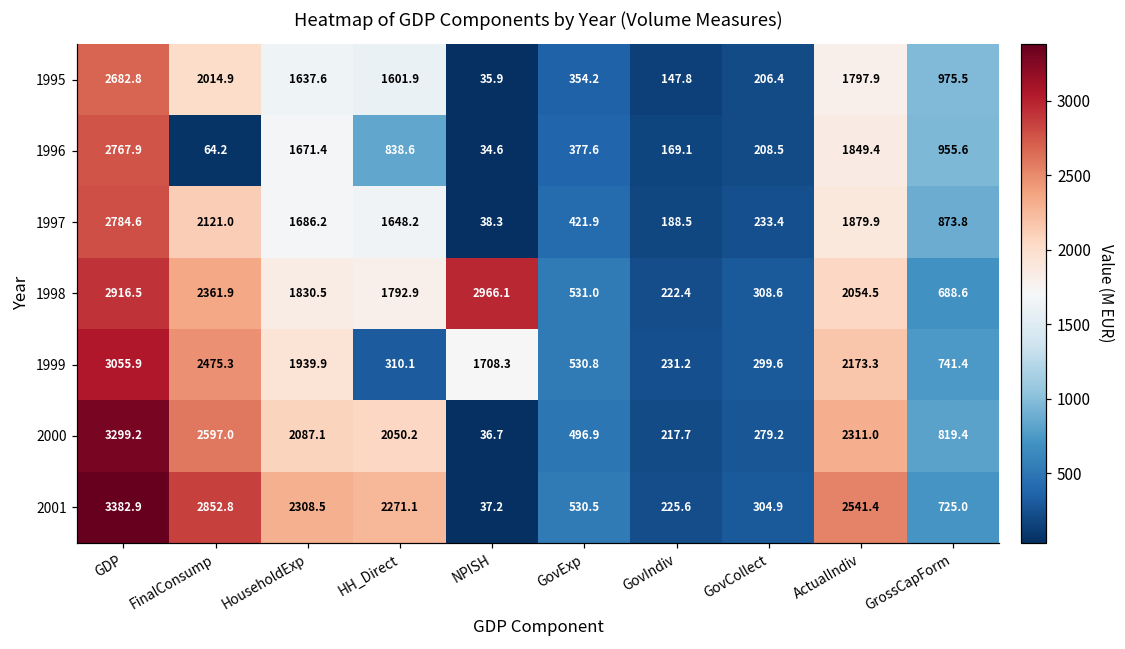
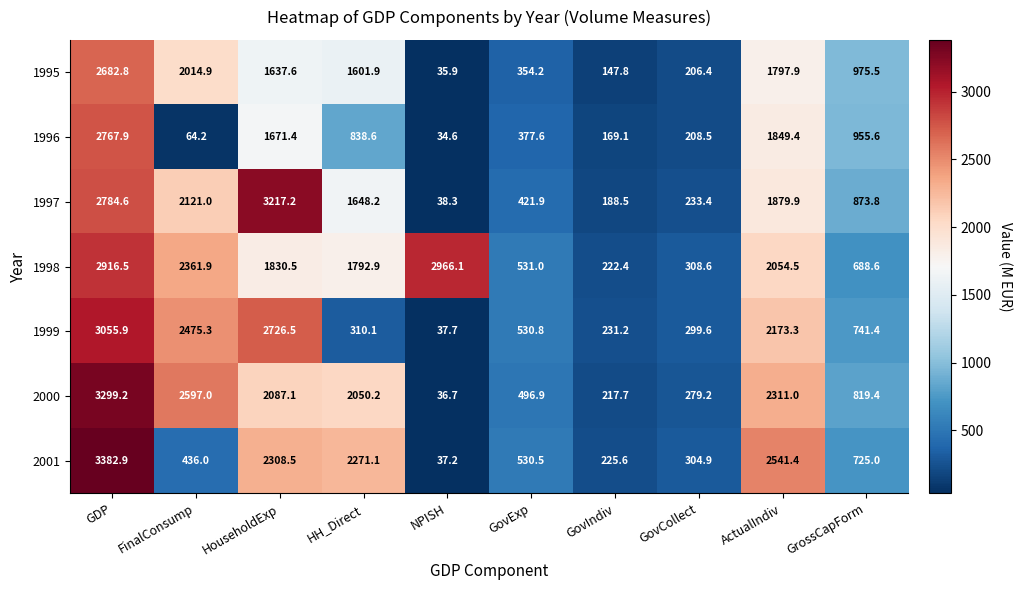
1997, HouseholdExp: 1686.2 -> 3217.2
1999, HouseholdExp: 1939.9 -> 2726.5
1999, NPISH: 1708.3 -> 37.7
2001, FinalConsump: 2852.8 -> 436.0
